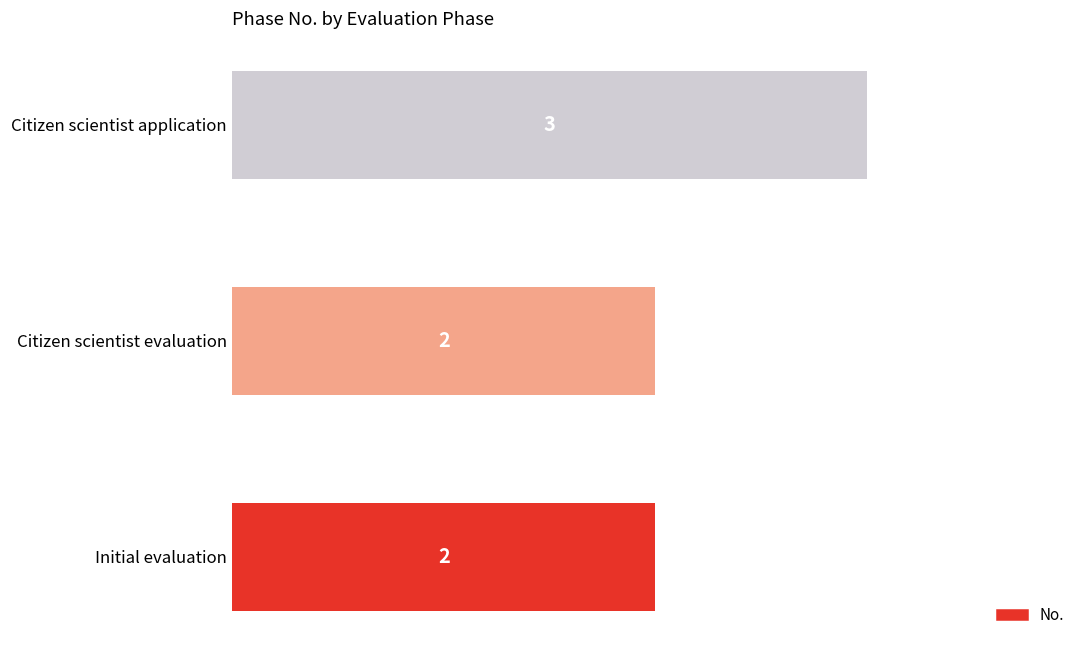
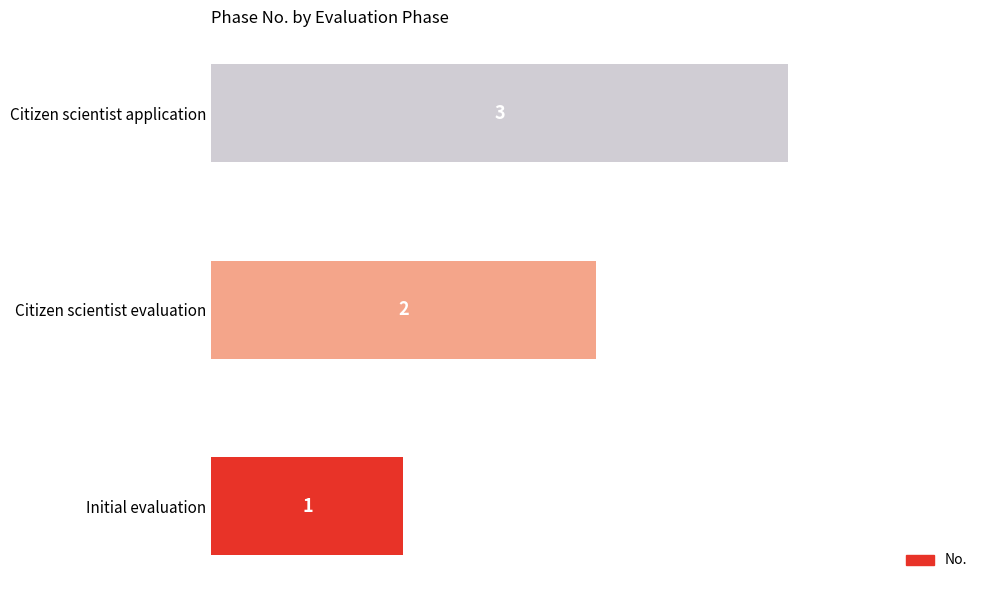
Initial evaluation: 2 -> 1
